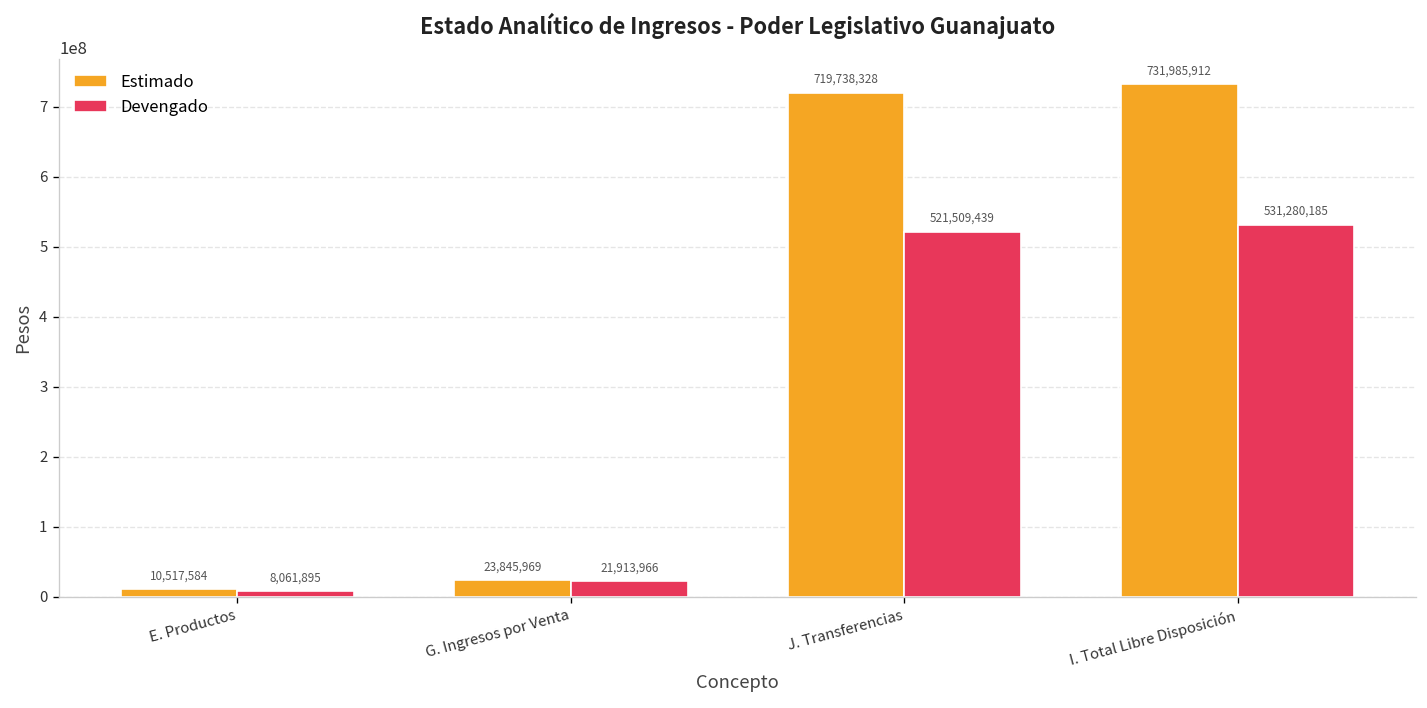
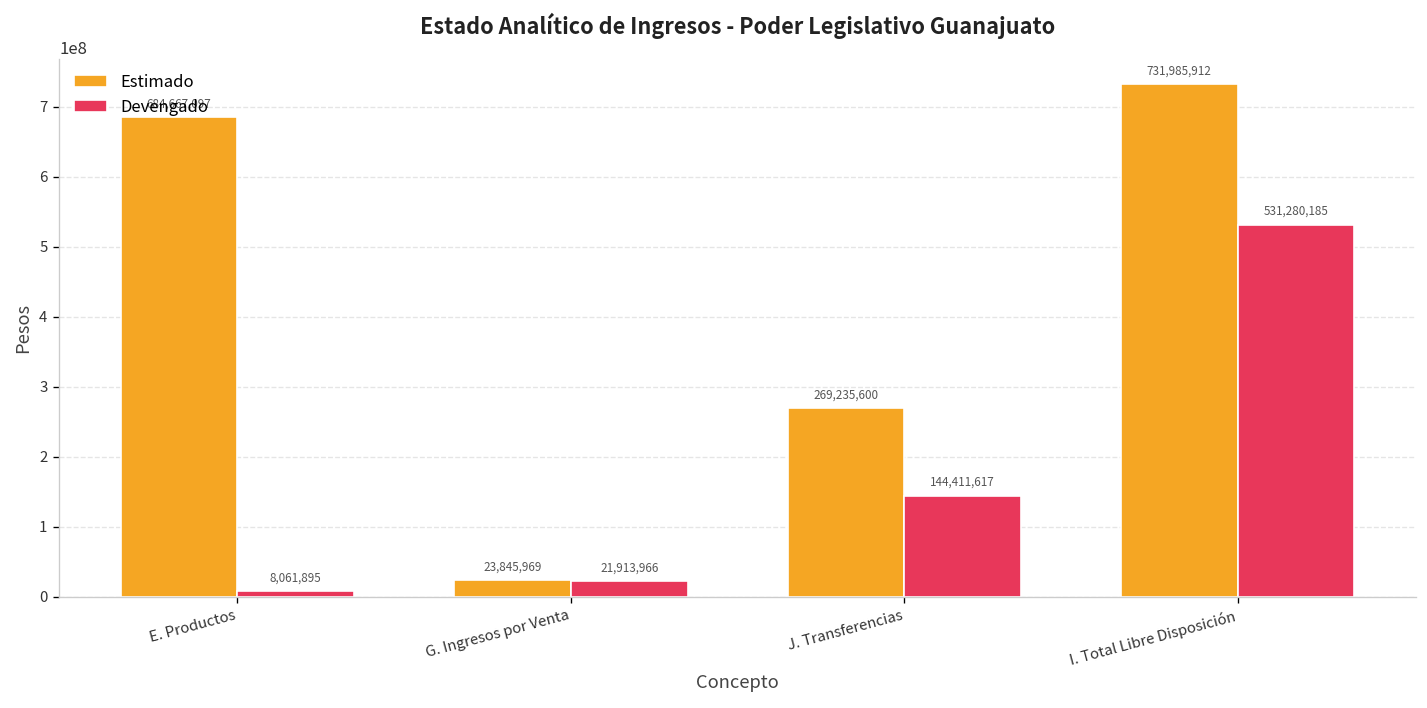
Estimado, E. Productos: 10,517,584 -> 684,667,097
Estimado, J. Transferencias: 719,738,328 -> 269,235,600
Devengado, J. Transferencias: 521,509,439 -> 144,411,617
